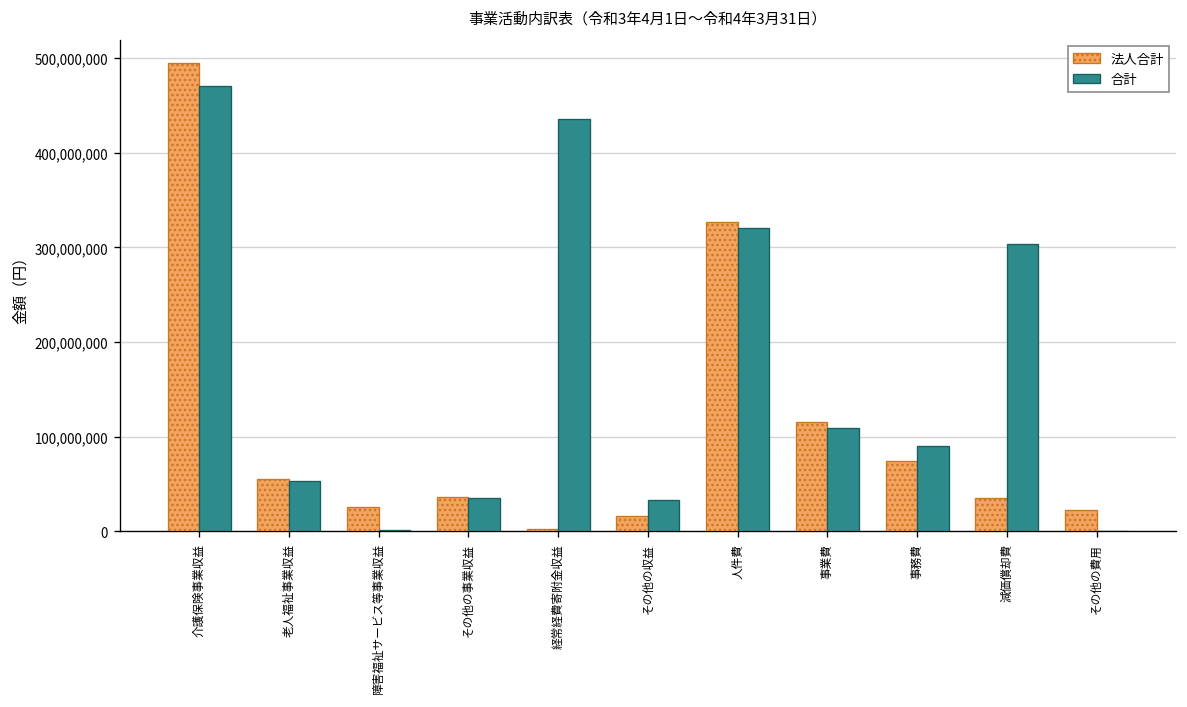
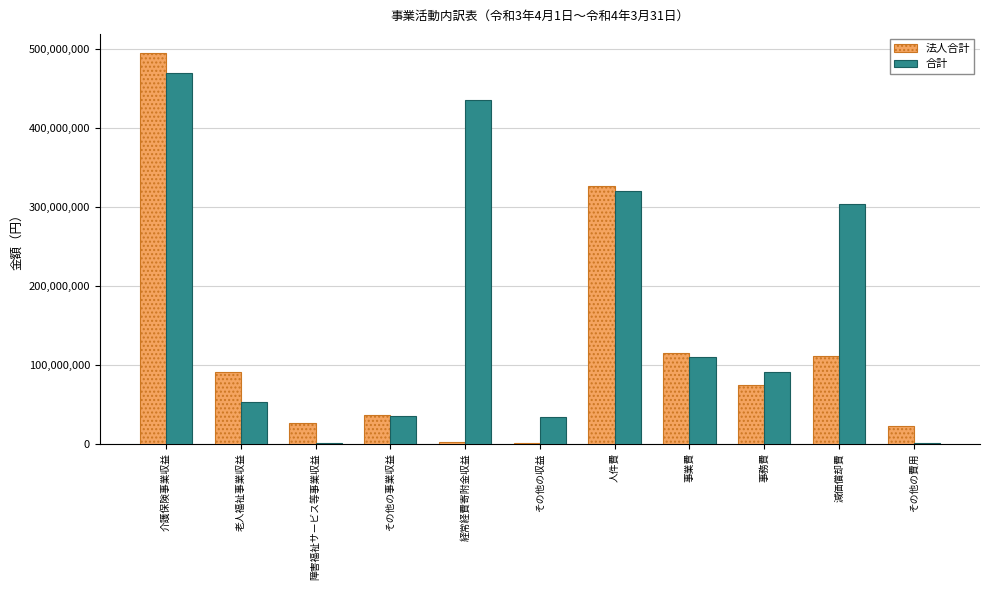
法人合計, 老人福祉事業収益: 60,000,000 -> 90,000,000
法人合計, その他の収益: 20,000,000 -> 0
法人合計, 減価償却費: 30,000,000 -> 110,000,000
